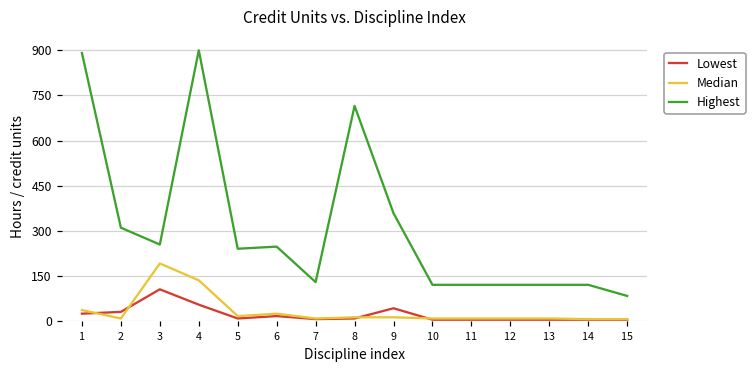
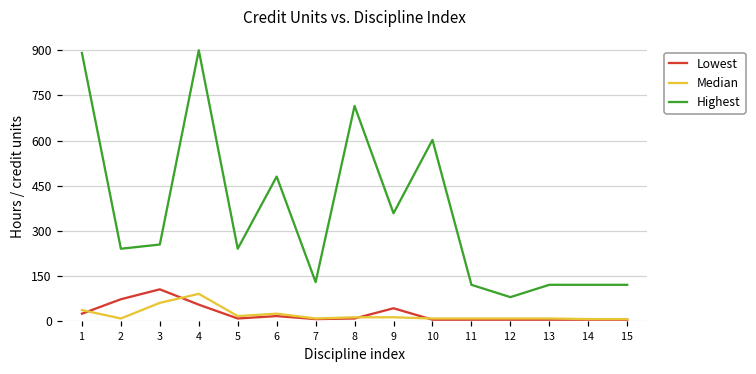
Lowest, 2: 30 -> 70
Highest, 2: 310 -> 240
Median, 3: 190 -> 60
Median, 4: 140 -> 90
Highest, 6: 250 -> 480
Highest, 10: 120 -> 600
Highest, 12: 120 -> 80
Highest, 15: 80 -> 120
